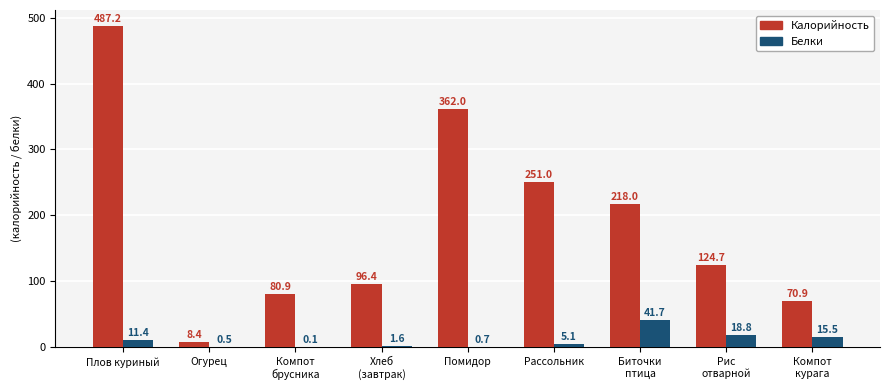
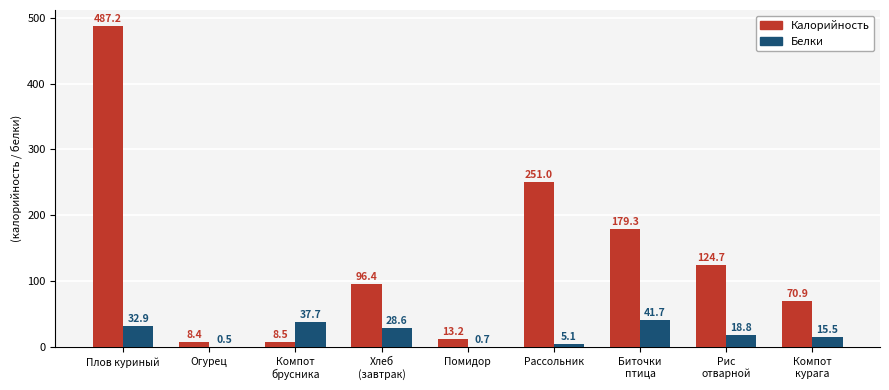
Белки, Плов куриный: 11.4 -> 32.9
Калорийность, Компот брусника: 80.9 -> 8.5
Белки, Компот брусника: 0.1 -> 37.7
Белки, Хлеб (завтрак): 1.6 -> 28.6
Калорийность, Помидор: 362.0 -> 13.2
Калорийность, Биточки птица: 218.0 -> 179.3
